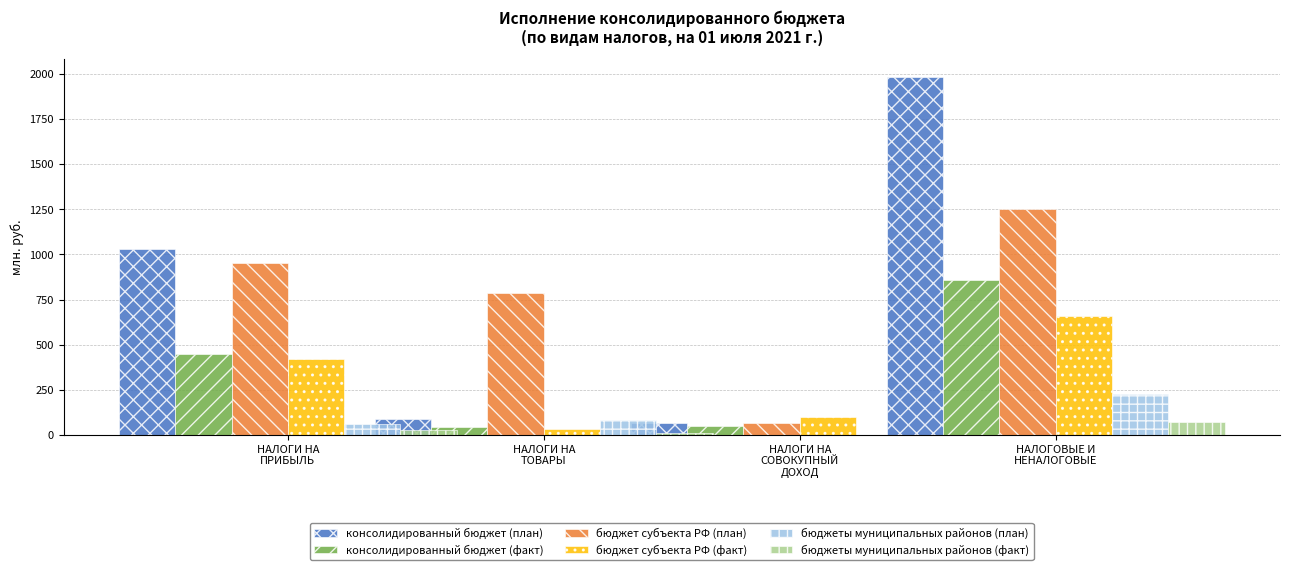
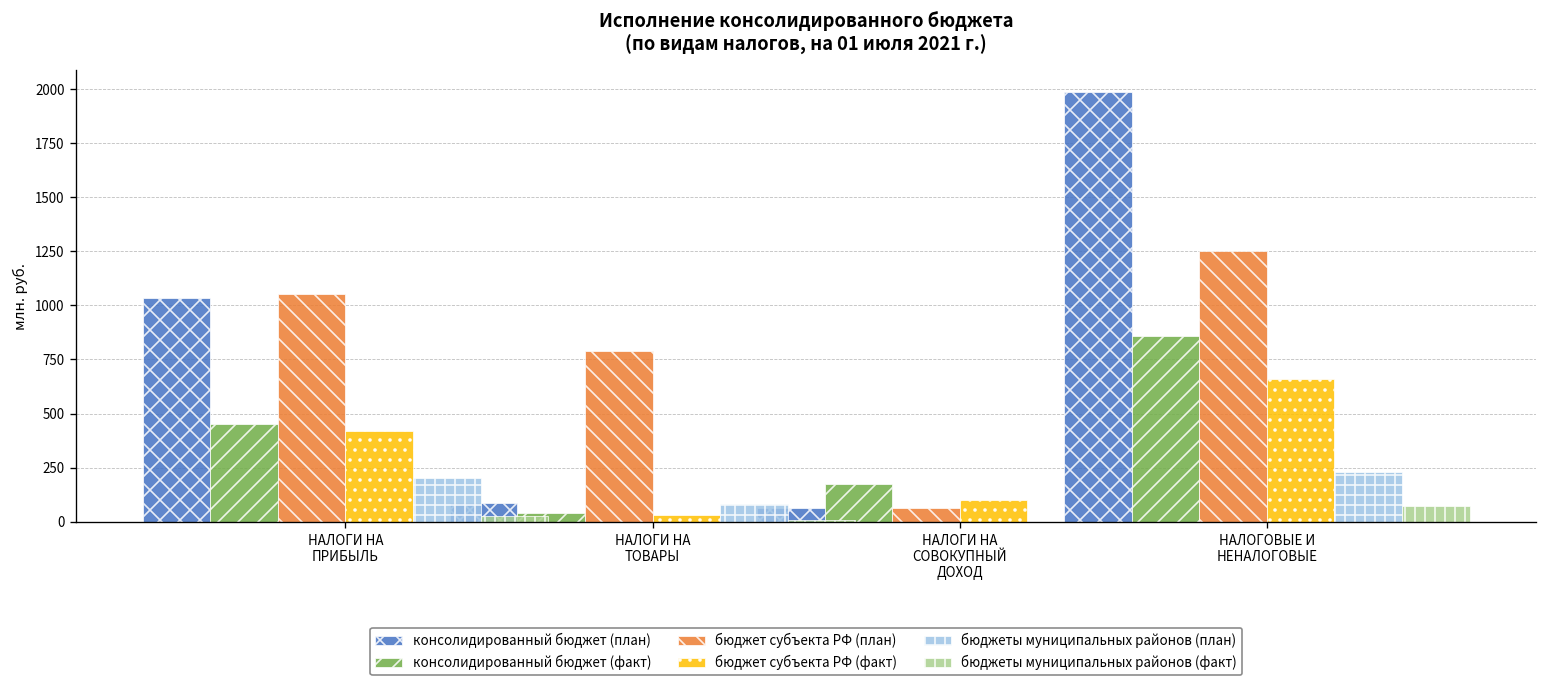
бюджет субъекта РФ (план), НАЛОГИ НА ПРИБЫЛЬ: 950 -> 1050
бюджеты муниципальных районов (план), НАЛОГИ НА ПРИБЫЛЬ: 60 -> 200
консолидированный бюджет (факт), НАЛОГИ НА СОВОКУПНЫЙ ДОХОД: 50 -> 180
